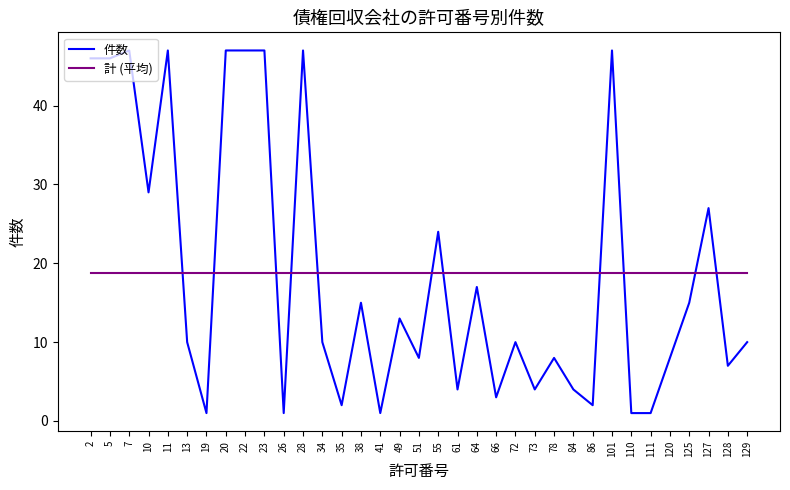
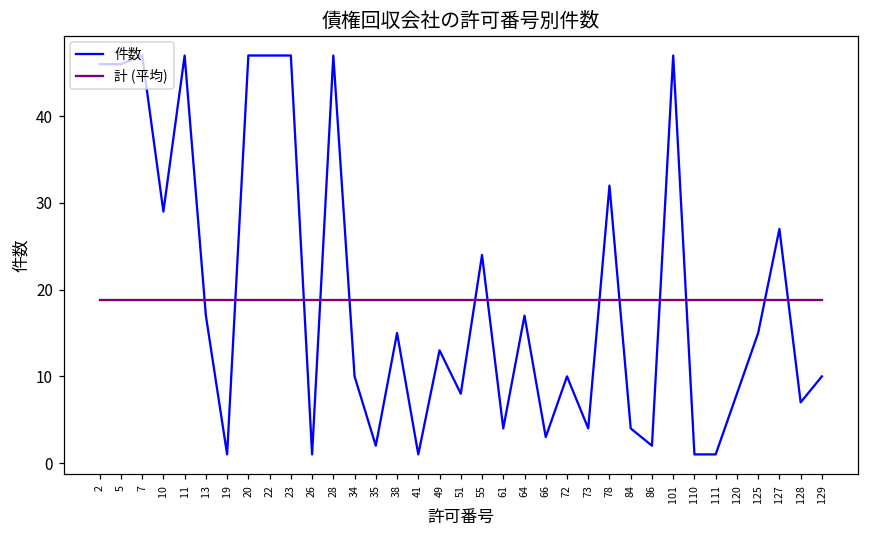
件数, 13: 10 -> 17
件数, 78: 8 -> 32
